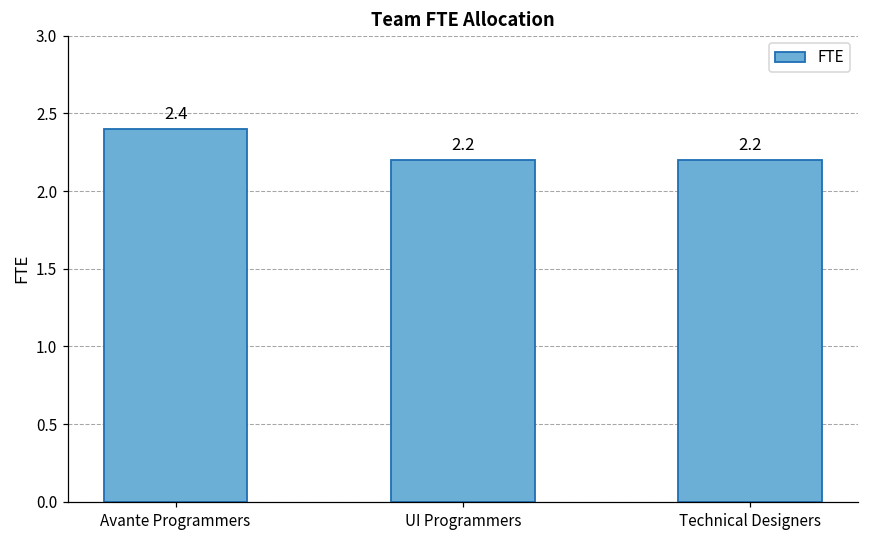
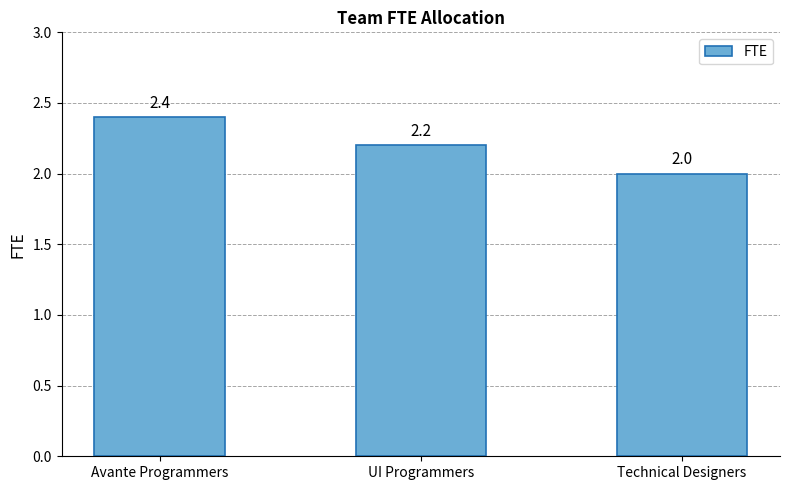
Technical Designers: 2.2 -> 2.0
